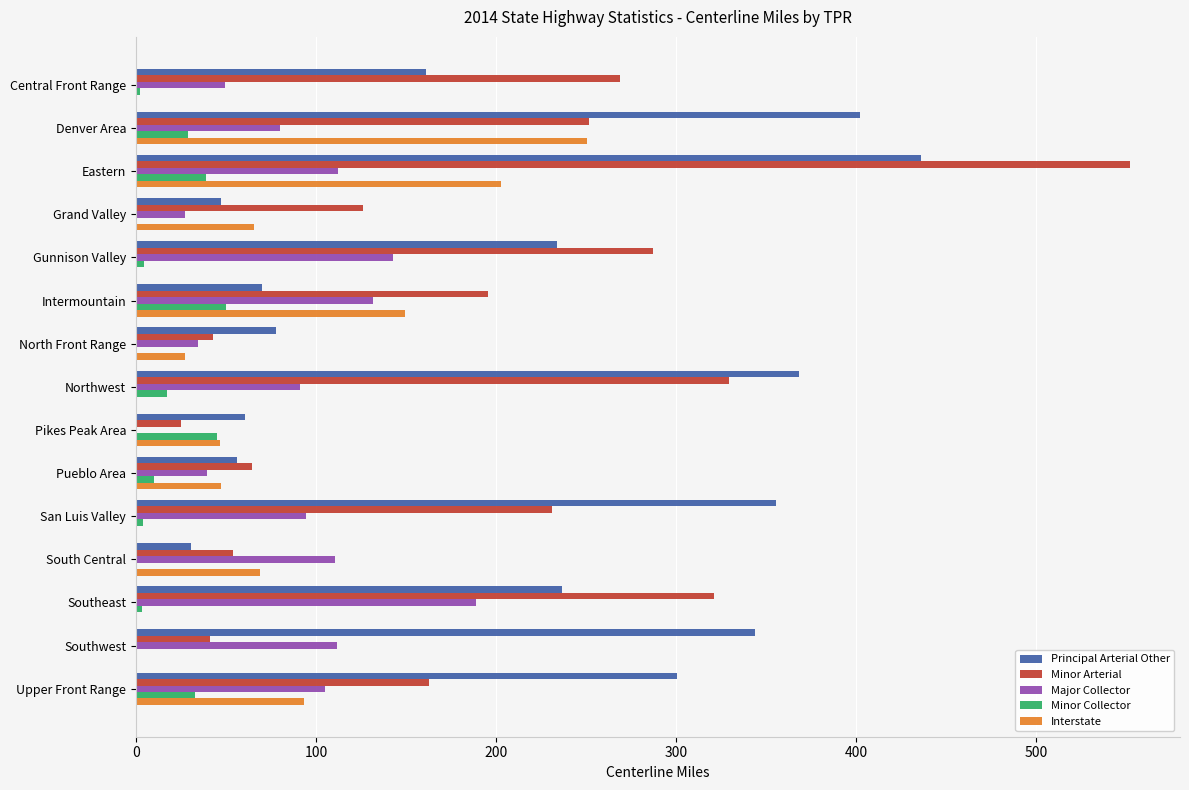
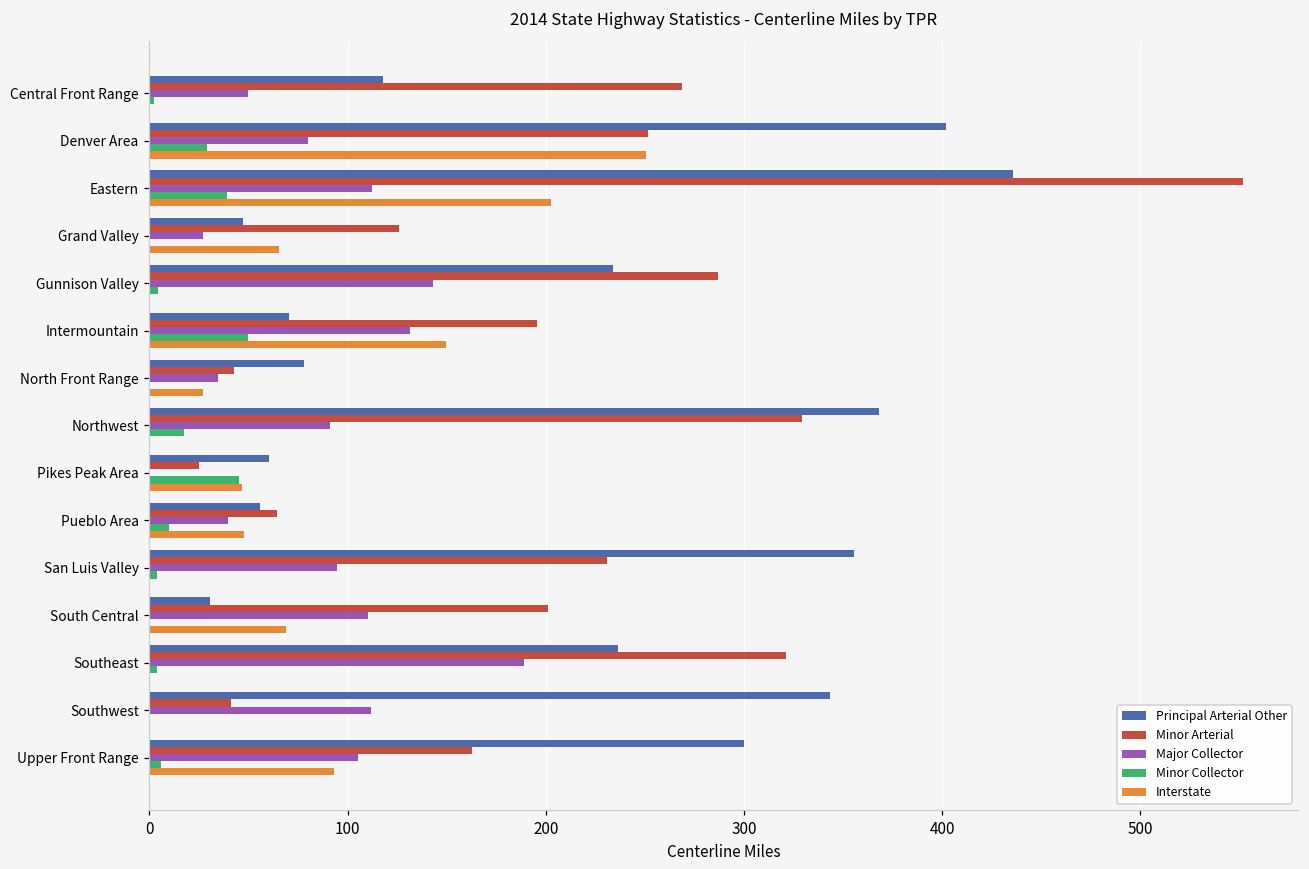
Principal Arterial Other, Central Front Range: 161 -> 118
Minor Arterial, South Central: 54 -> 201
Minor Collector, Upper Front Range: 33 -> 6
